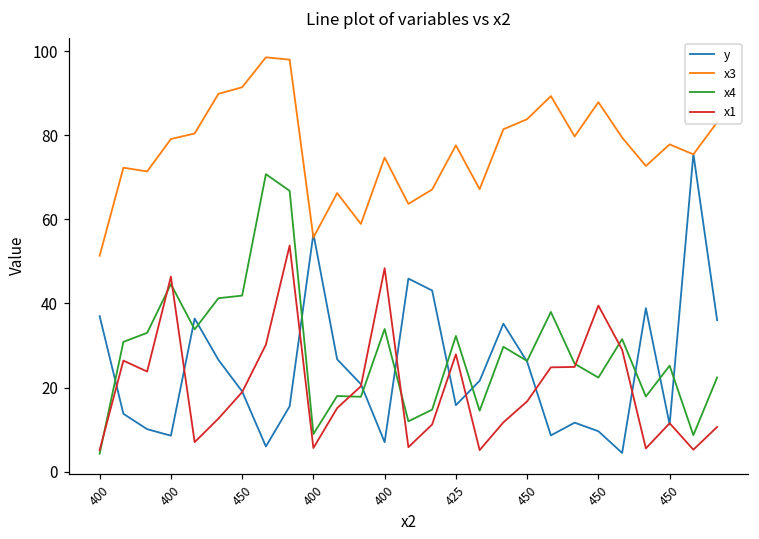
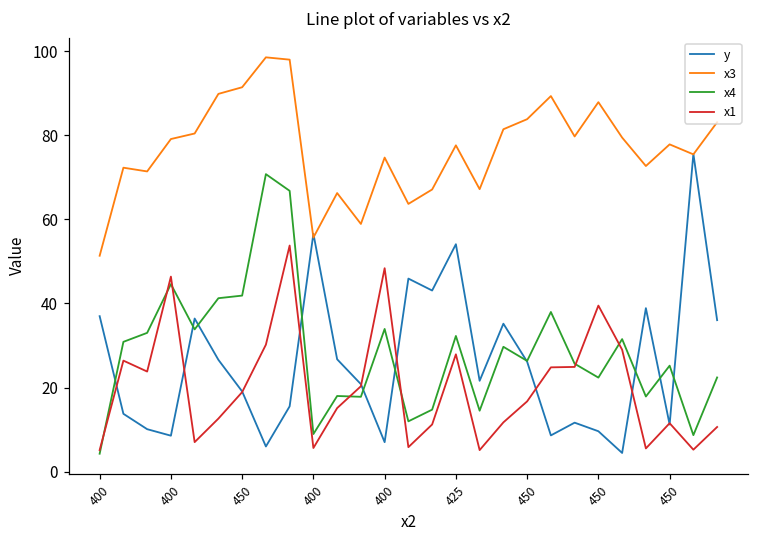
y, 425: 16 -> 54
